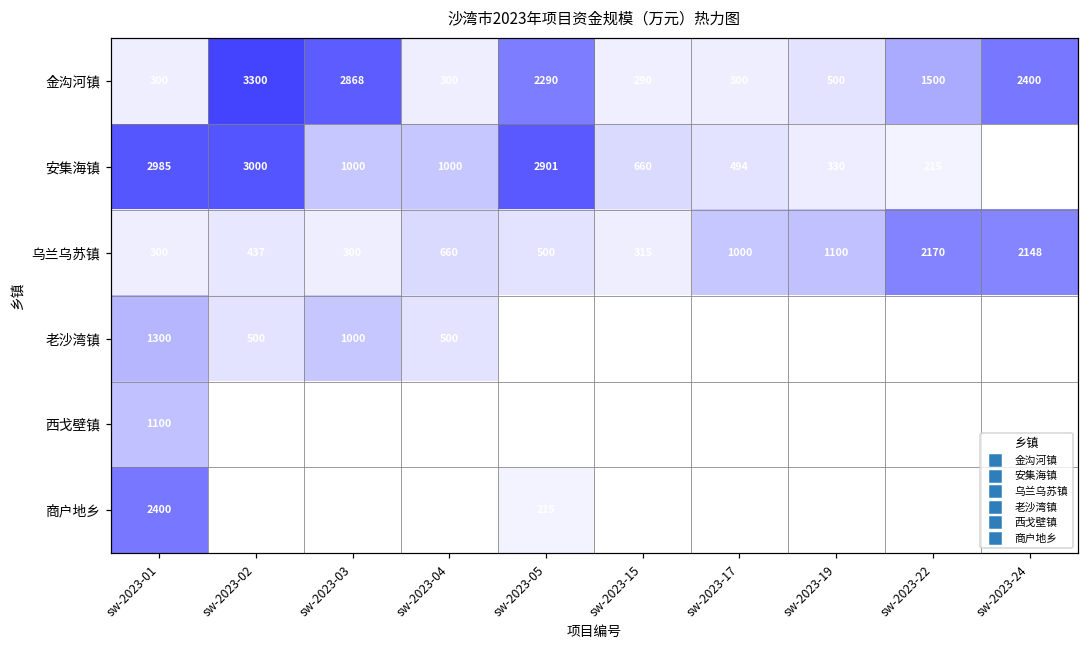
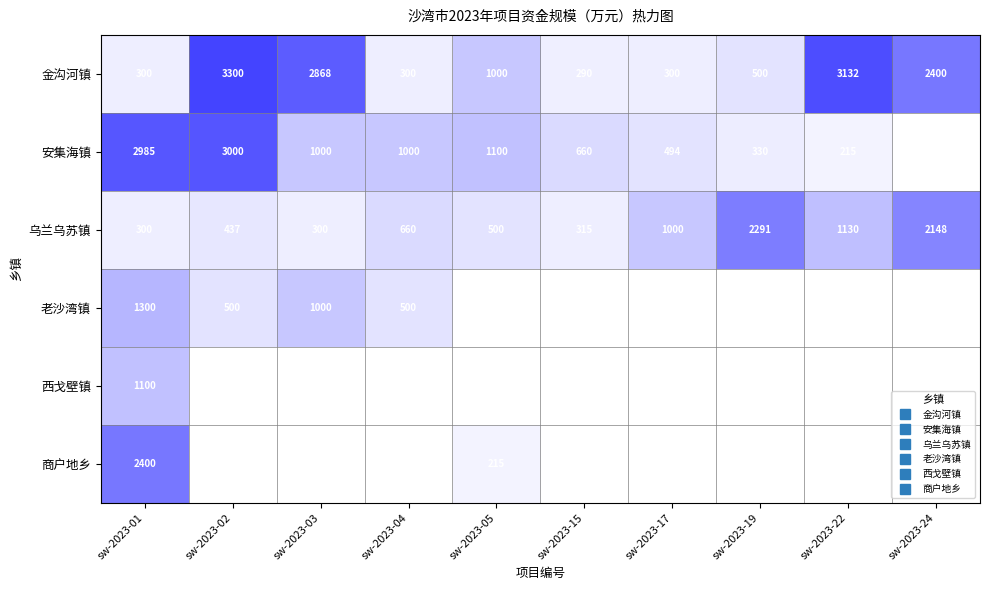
金沟河镇, sw-2023-05: 2290 -> 1000
金沟河镇, sw-2023-22: 1500 -> 3132
安集海镇, sw-2023-05: 2901 -> 1100
乌兰乌苏镇, sw-2023-19: 1100 -> 2291
乌兰乌苏镇, sw-2023-22: 2170 -> 1130
